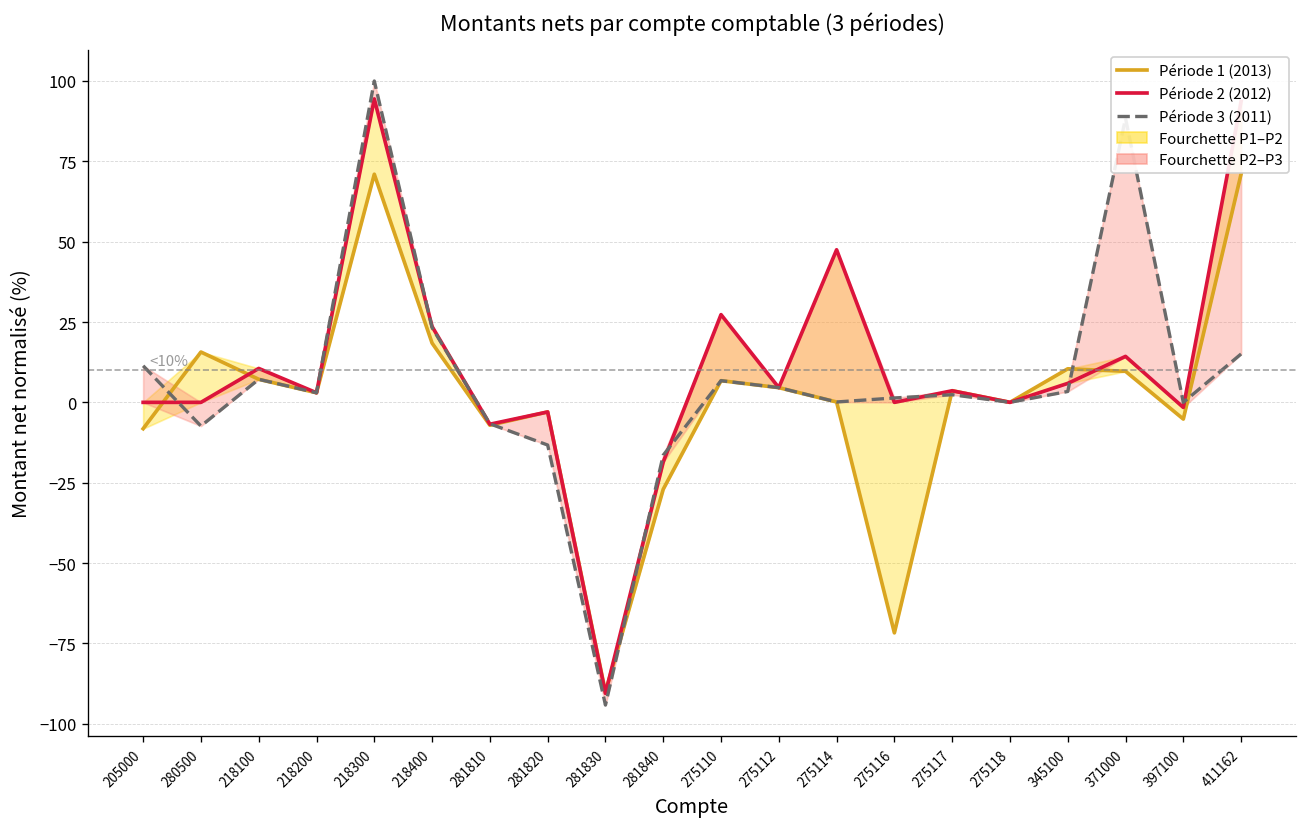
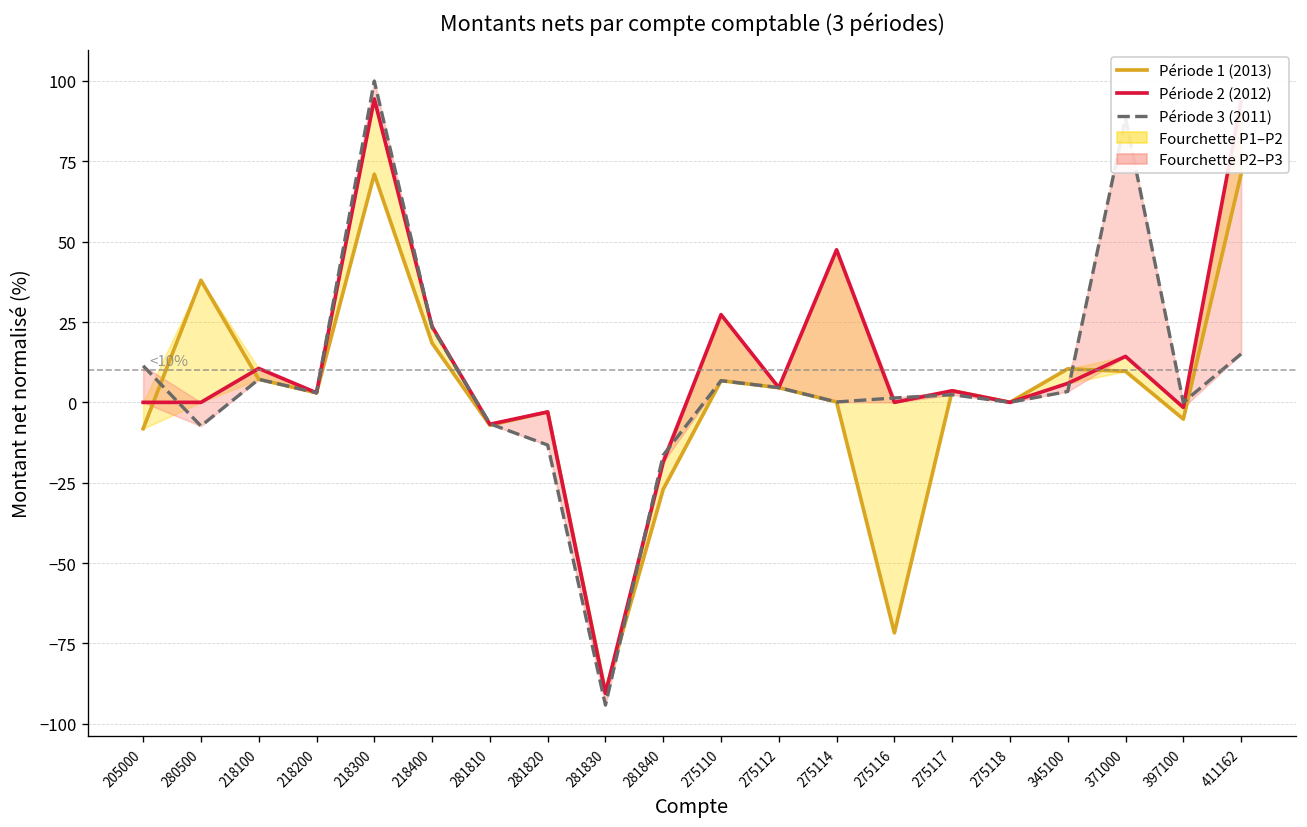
Période 1 (2013), 280500: 16 -> 38
